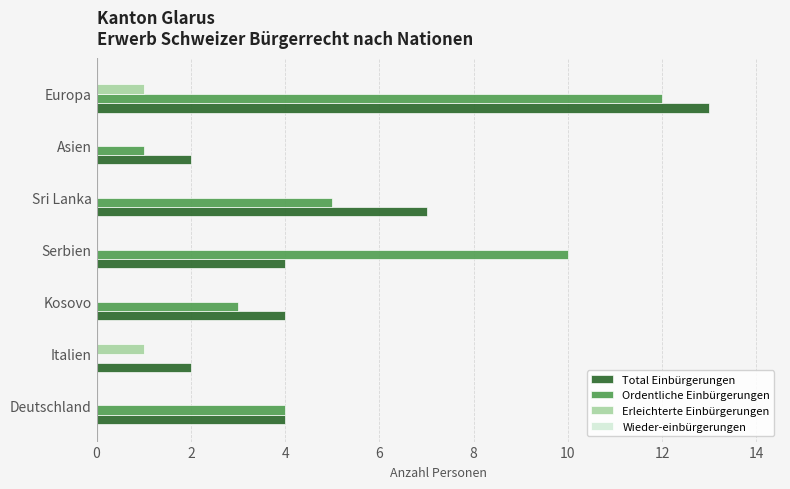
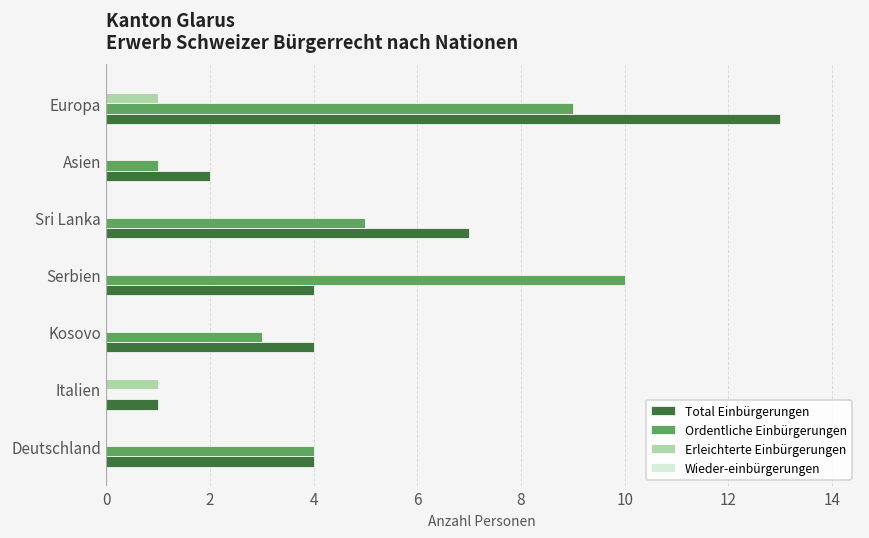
Ordentliche Einbürgerungen, Europa: 12 -> 9
Total Einbürgerungen, Italien: 2 -> 1
